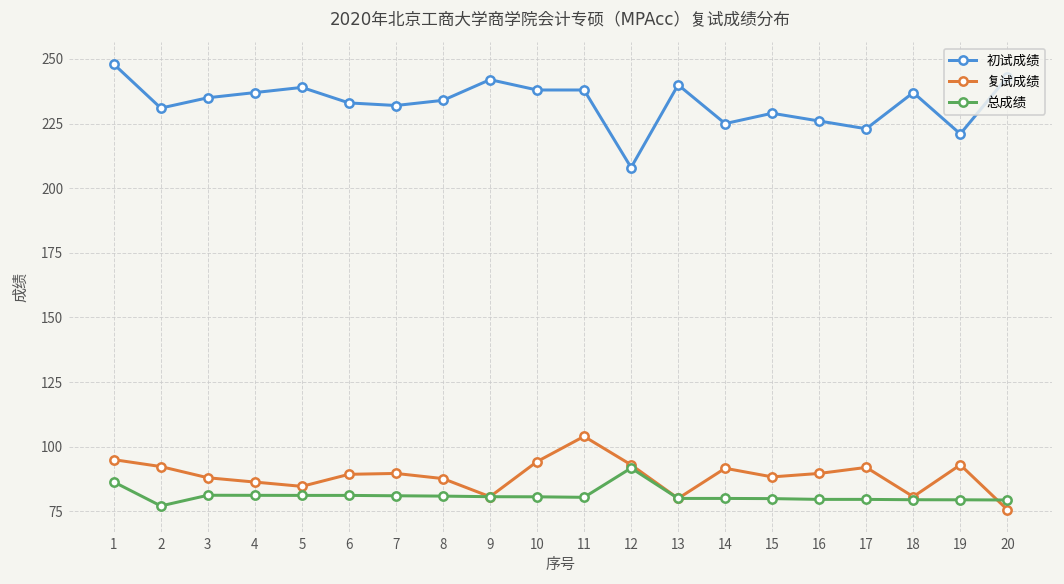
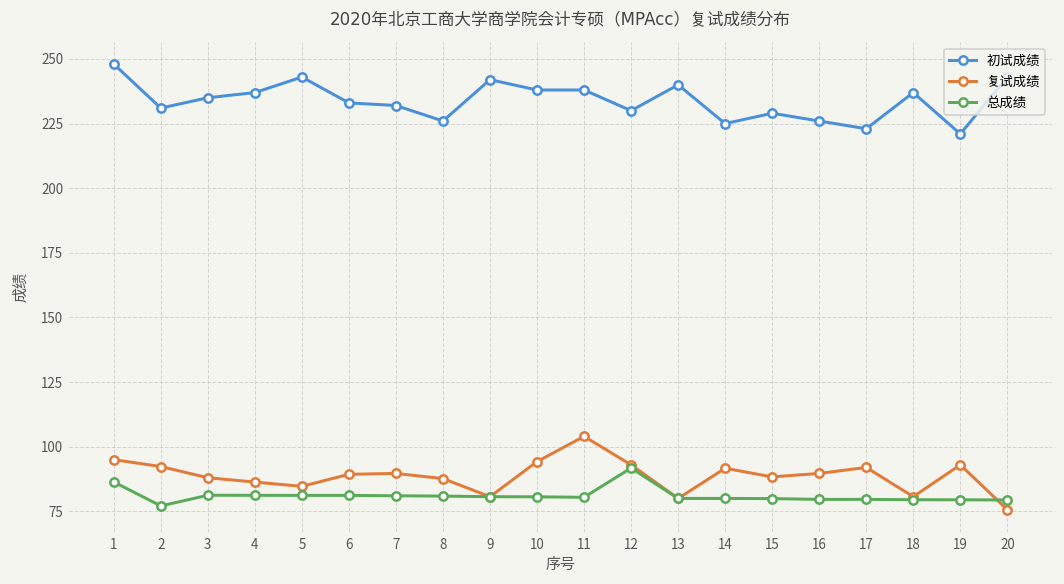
初试成绩, 5: 239 -> 243
初试成绩, 8: 234 -> 226
初试成绩, 12: 208 -> 230
